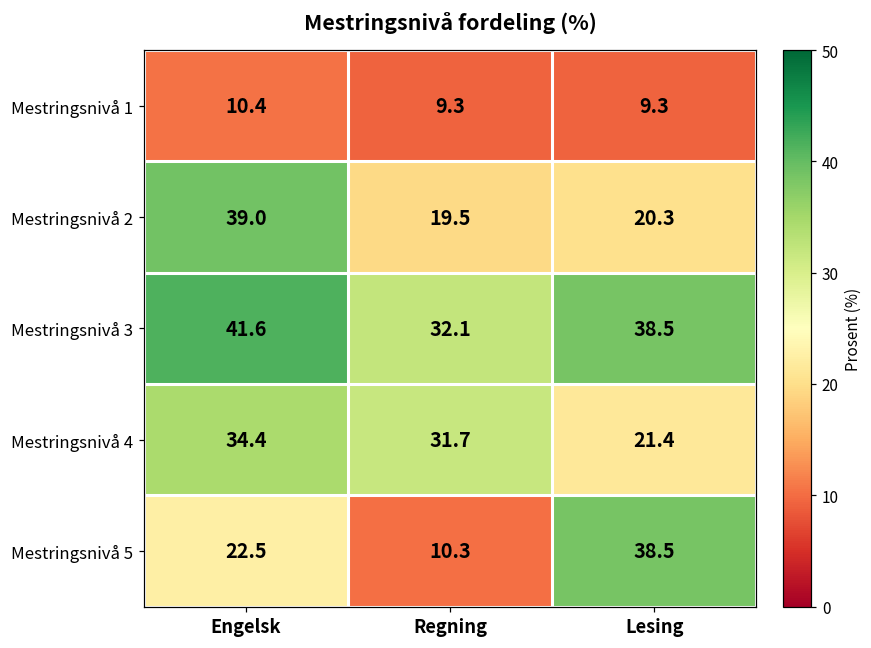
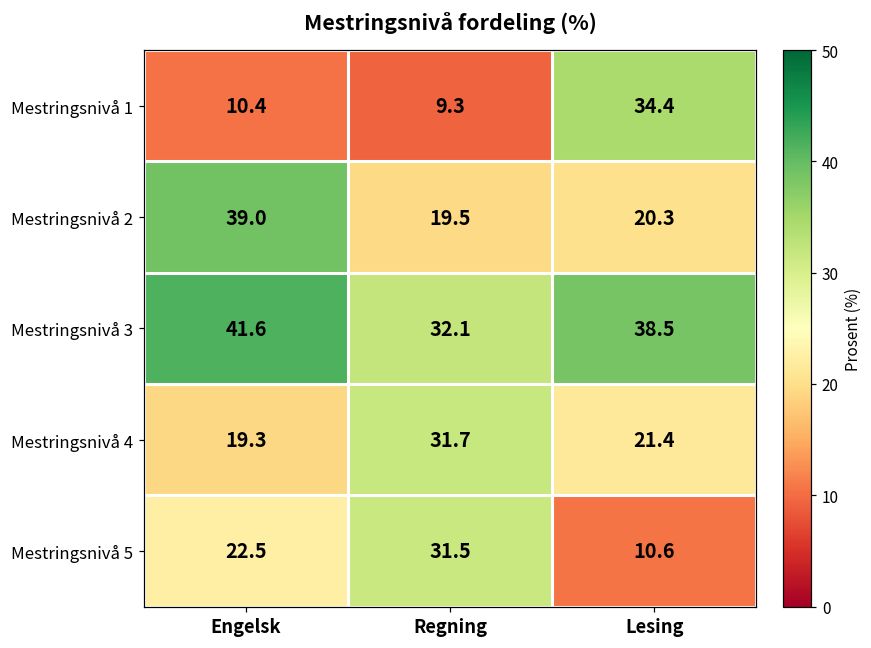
Mestringsnivå 1, Lesing: 9.3 -> 34.4
Mestringsnivå 4, Engelsk: 34.4 -> 19.3
Mestringsnivå 5, Regning: 10.3 -> 31.5
Mestringsnivå 5, Lesing: 38.5 -> 10.6
